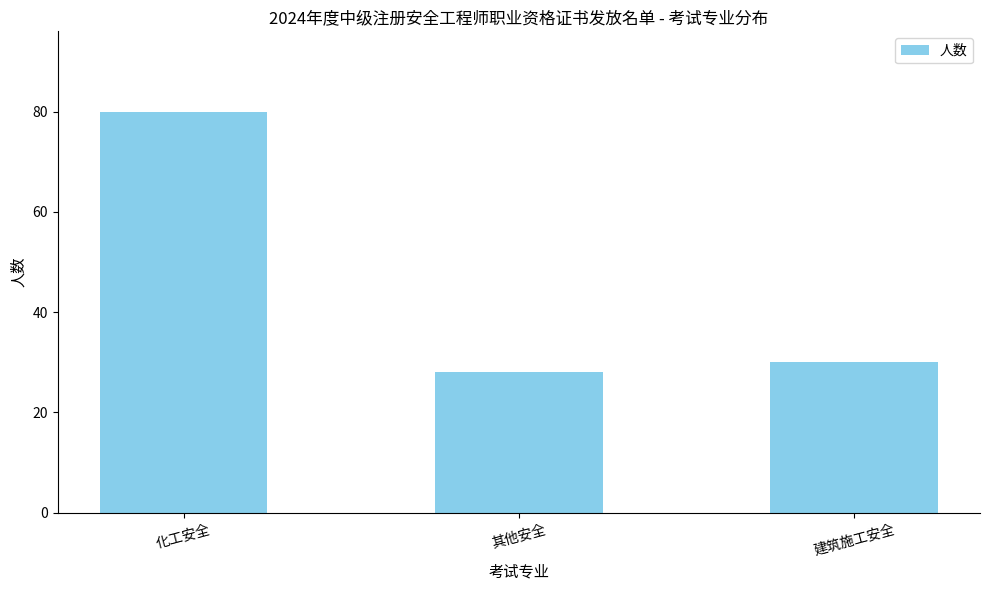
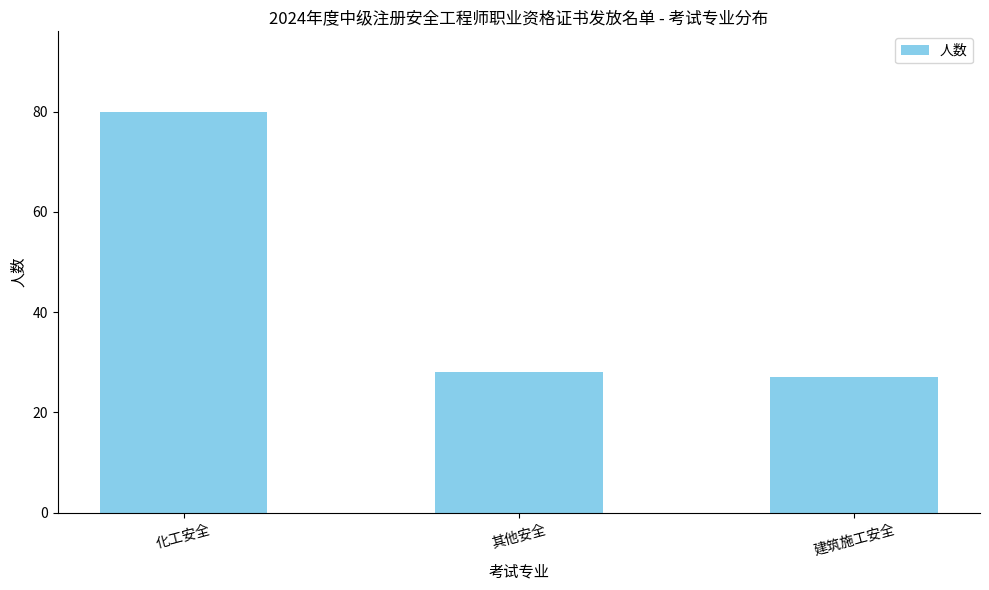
建筑施工安全: 30 -> 27
